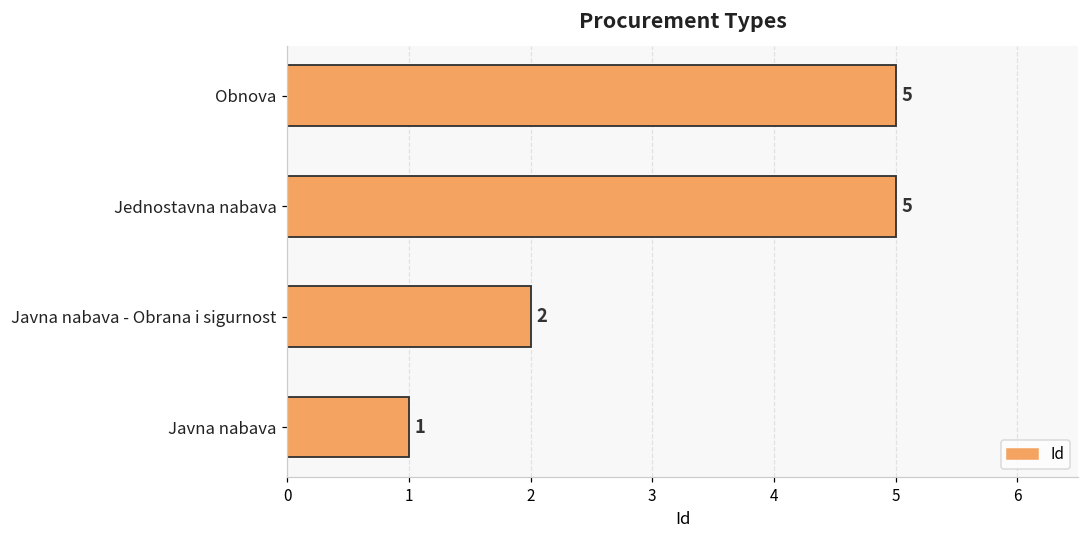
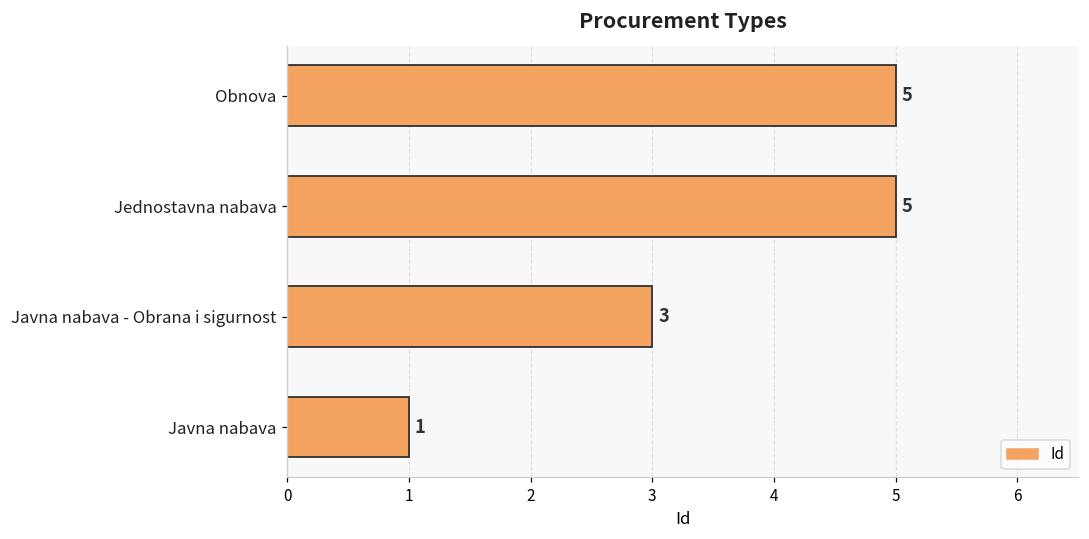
Javna nabava - Obrana i sigurnost: 2 -> 3
